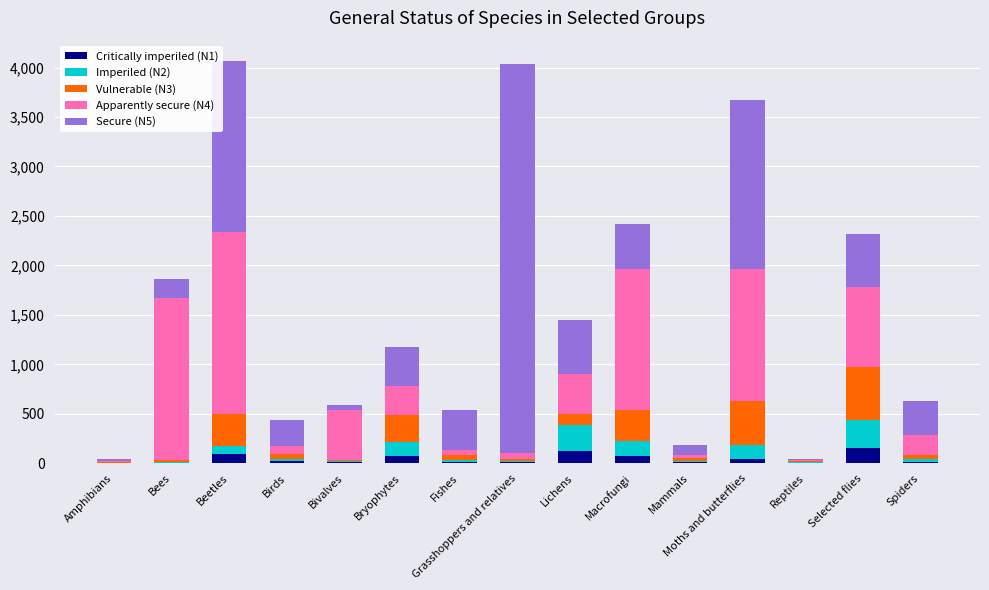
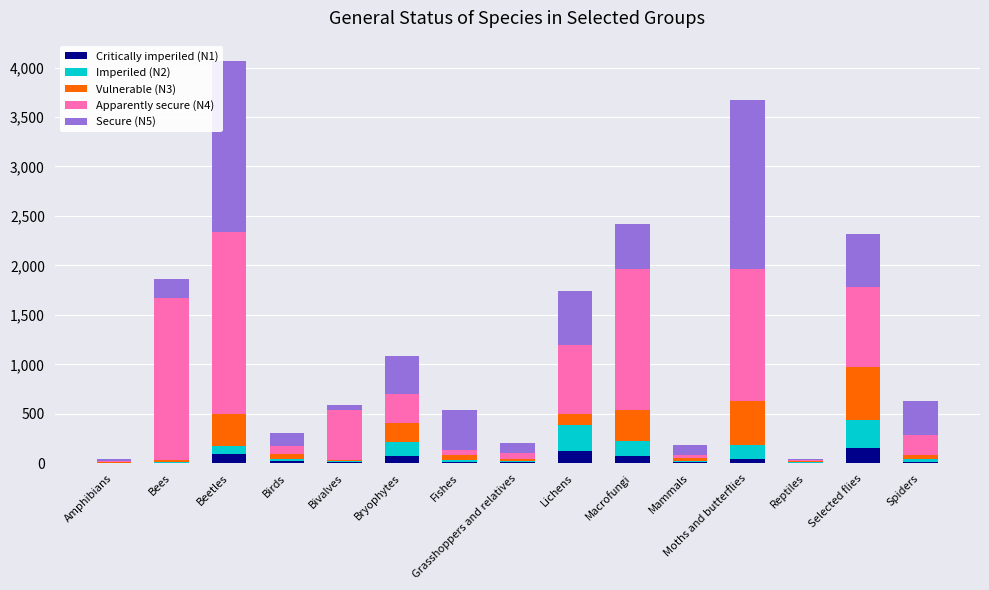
Secure (N5), Birds: 300 -> 100
Vulnerable (N3), Bryophytes: 300 -> 200
Secure (N5), Grasshoppers and relatives: 3,900 -> 100
Apparently secure (N4), Lichens: 400 -> 700
